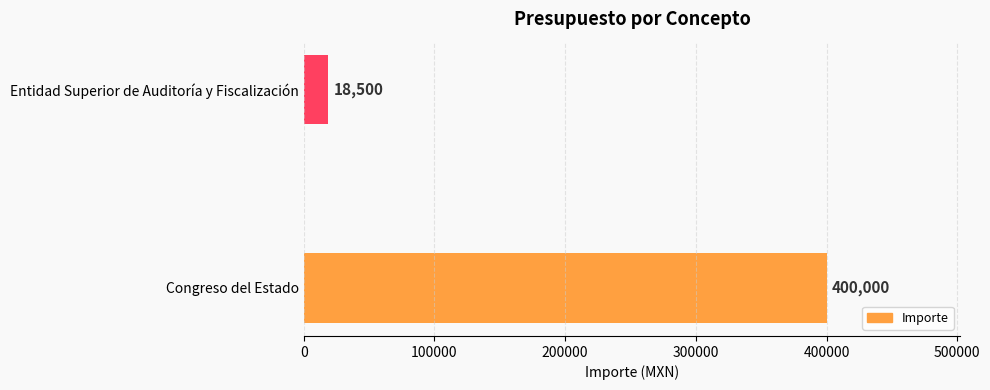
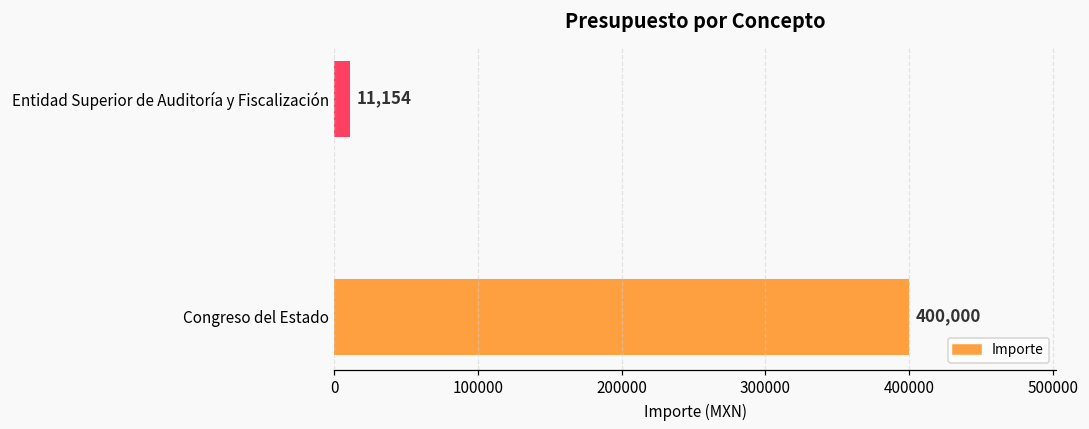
Entidad Superior de Auditoría y Fiscalización: 18,500 -> 11,154
